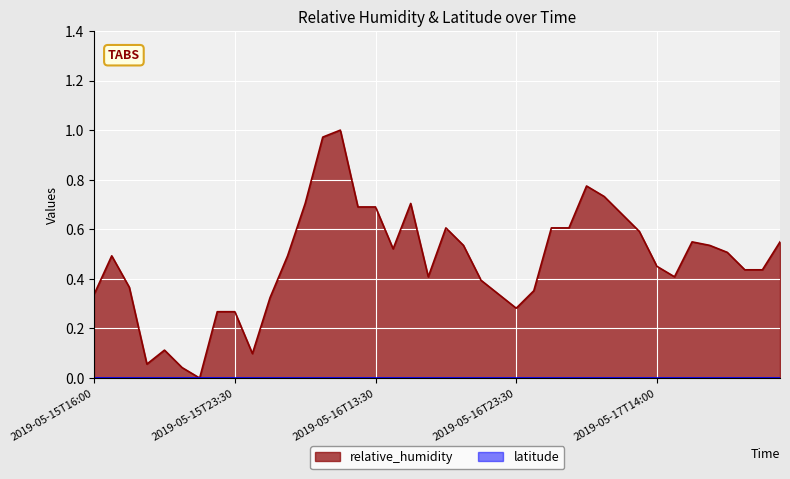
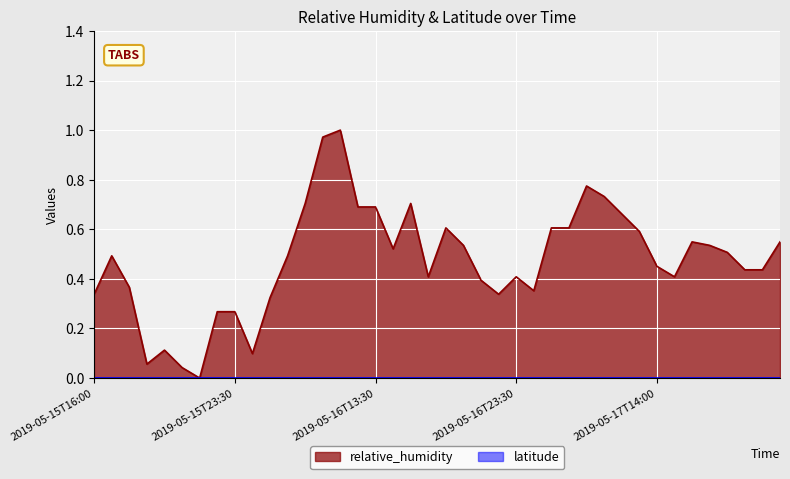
relative_humidity, 2019-05-16T23:30: 0.28 -> 0.41
